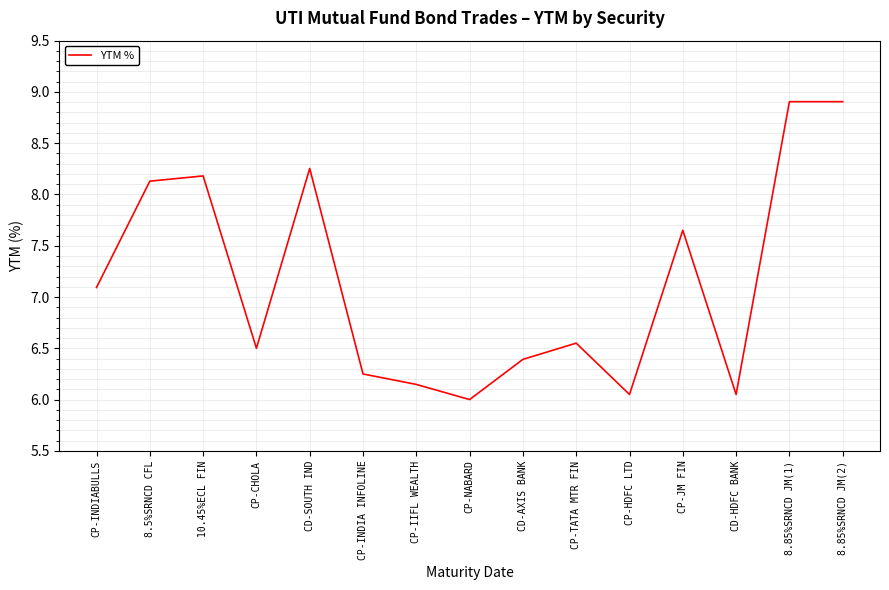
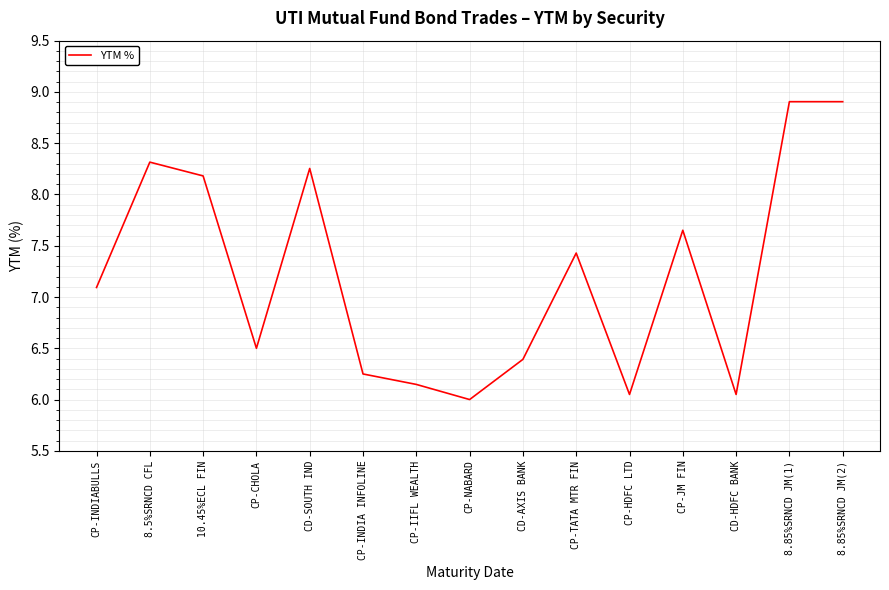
8.5%SRNCD CFL: 8.13 -> 8.32
CP-TATA MTR FIN: 6.55 -> 7.43
